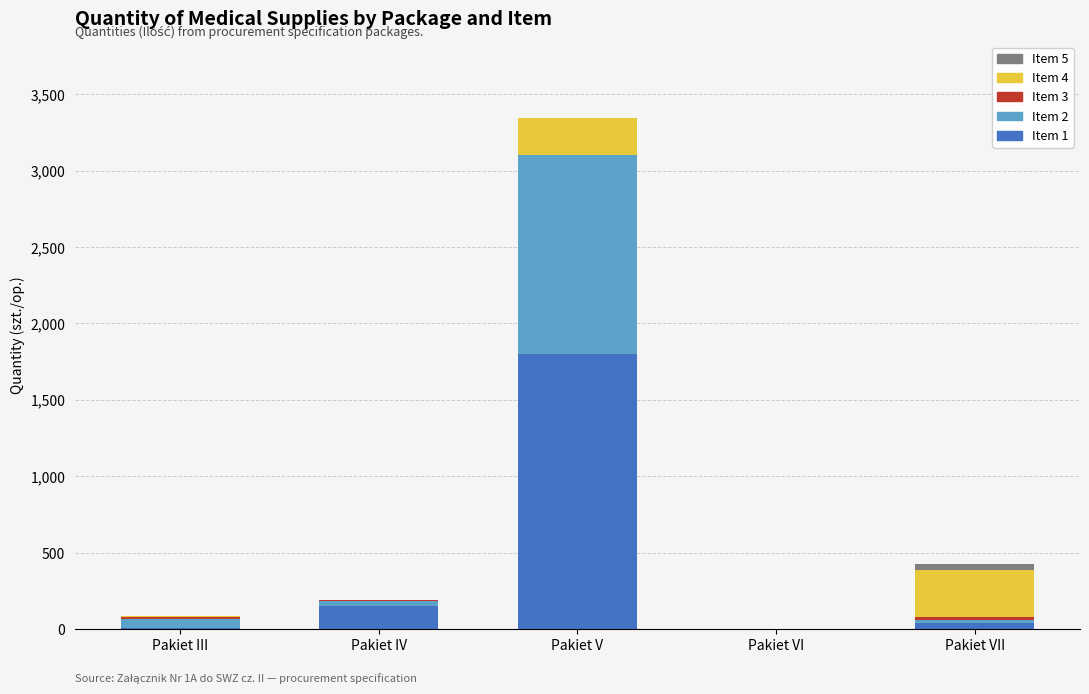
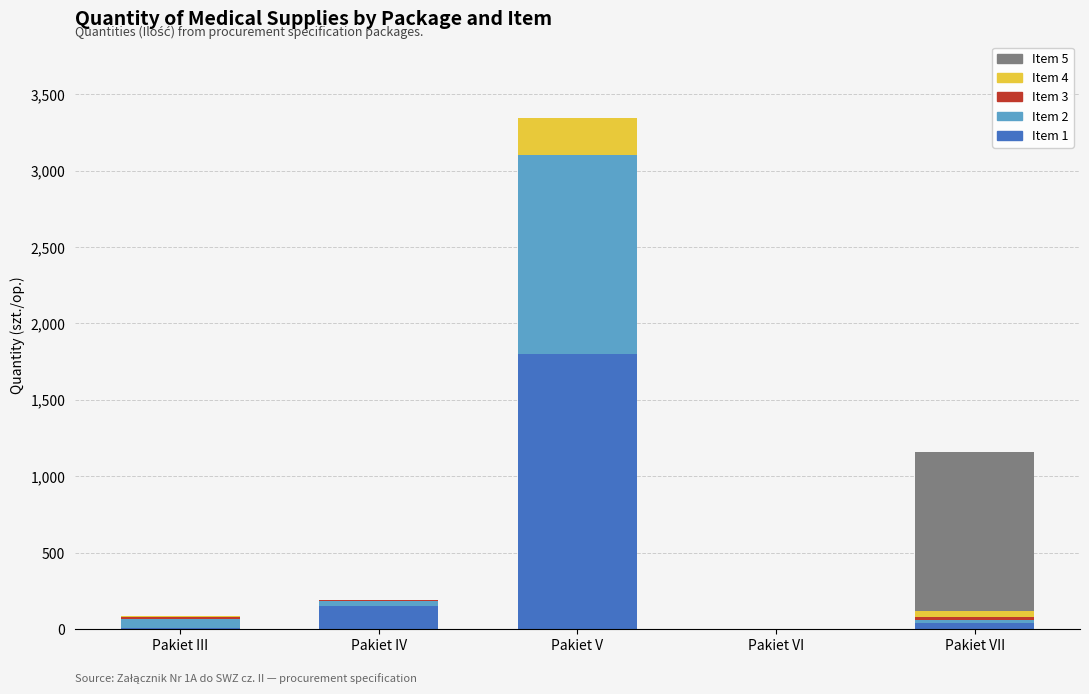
Item 4, Pakiet VII: 310 -> 40
Item 5, Pakiet VII: 40 -> 1,040
